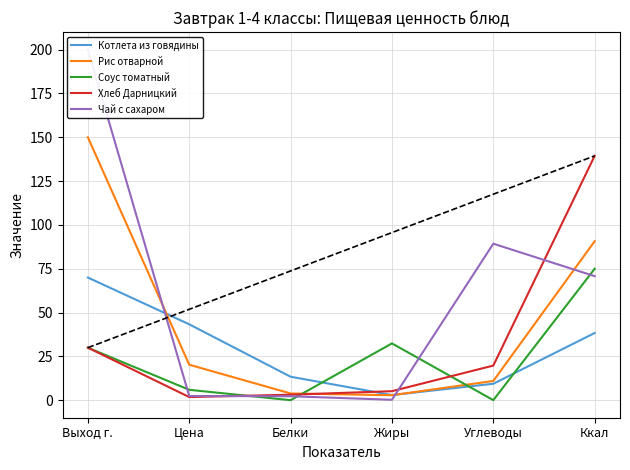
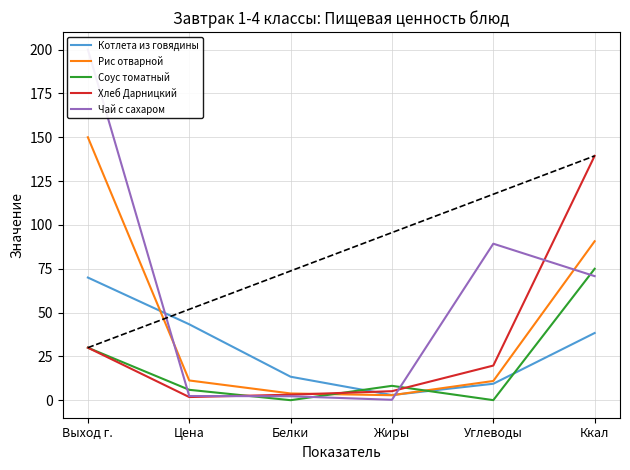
Рис отварной, Цена: 20 -> 11
Соус томатный, Жиры: 32 -> 8
